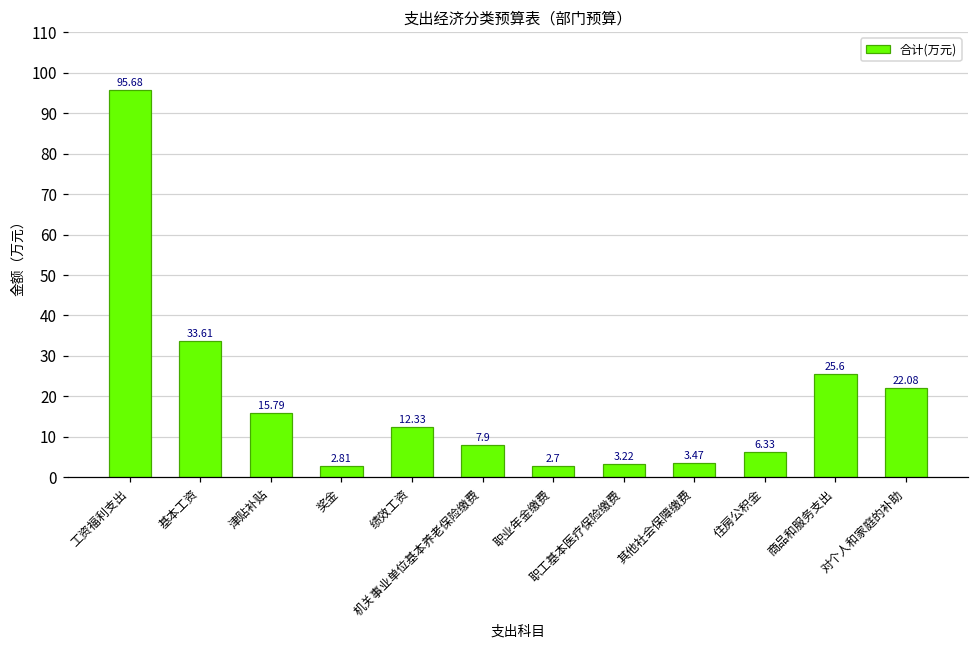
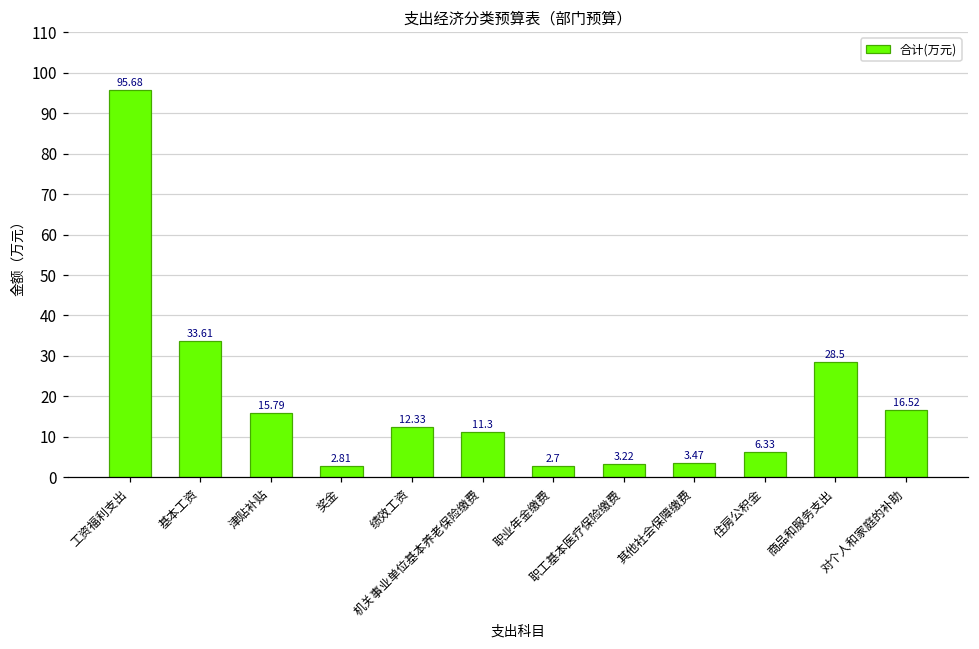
机关事业单位基本养老保险缴费: 7.9 -> 11.3
商品和服务支出: 25.6 -> 28.5
对个人和家庭的补助: 22.08 -> 16.52
